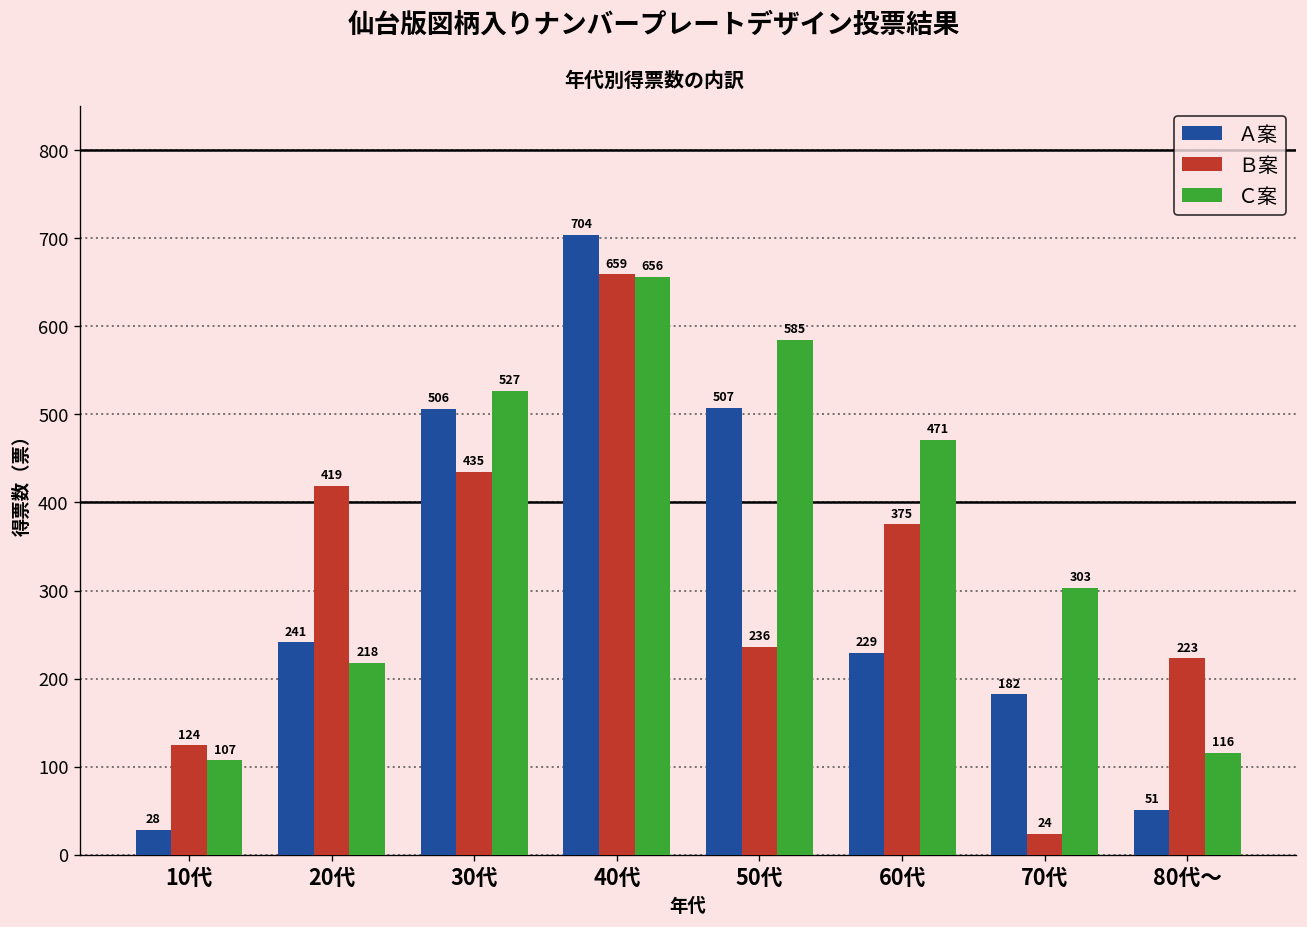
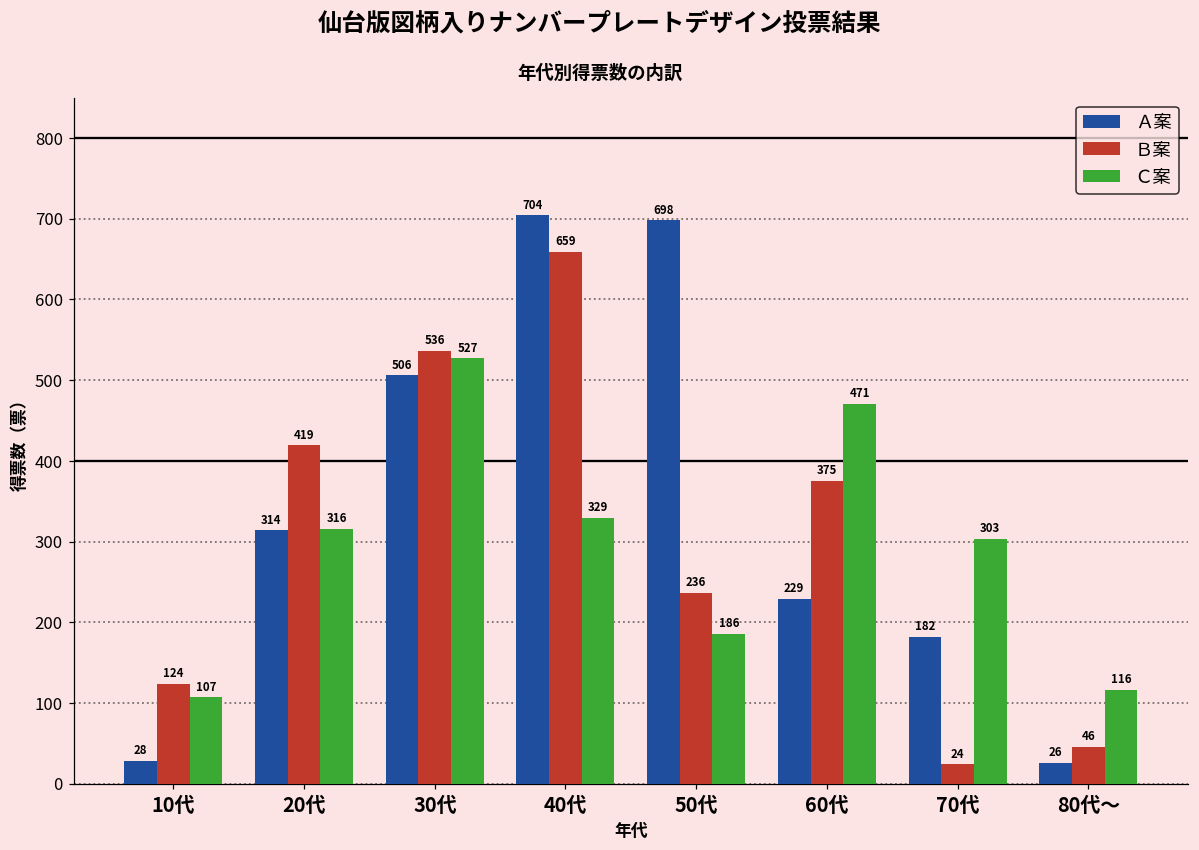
Ａ案, 20代: 241 -> 314
Ｃ案, 20代: 218 -> 316
Ｂ案, 30代: 435 -> 536
Ｃ案, 40代: 656 -> 329
Ａ案, 50代: 507 -> 698
Ｃ案, 50代: 585 -> 186
Ａ案, 80代～: 51 -> 26
Ｂ案, 80代～: 223 -> 46
